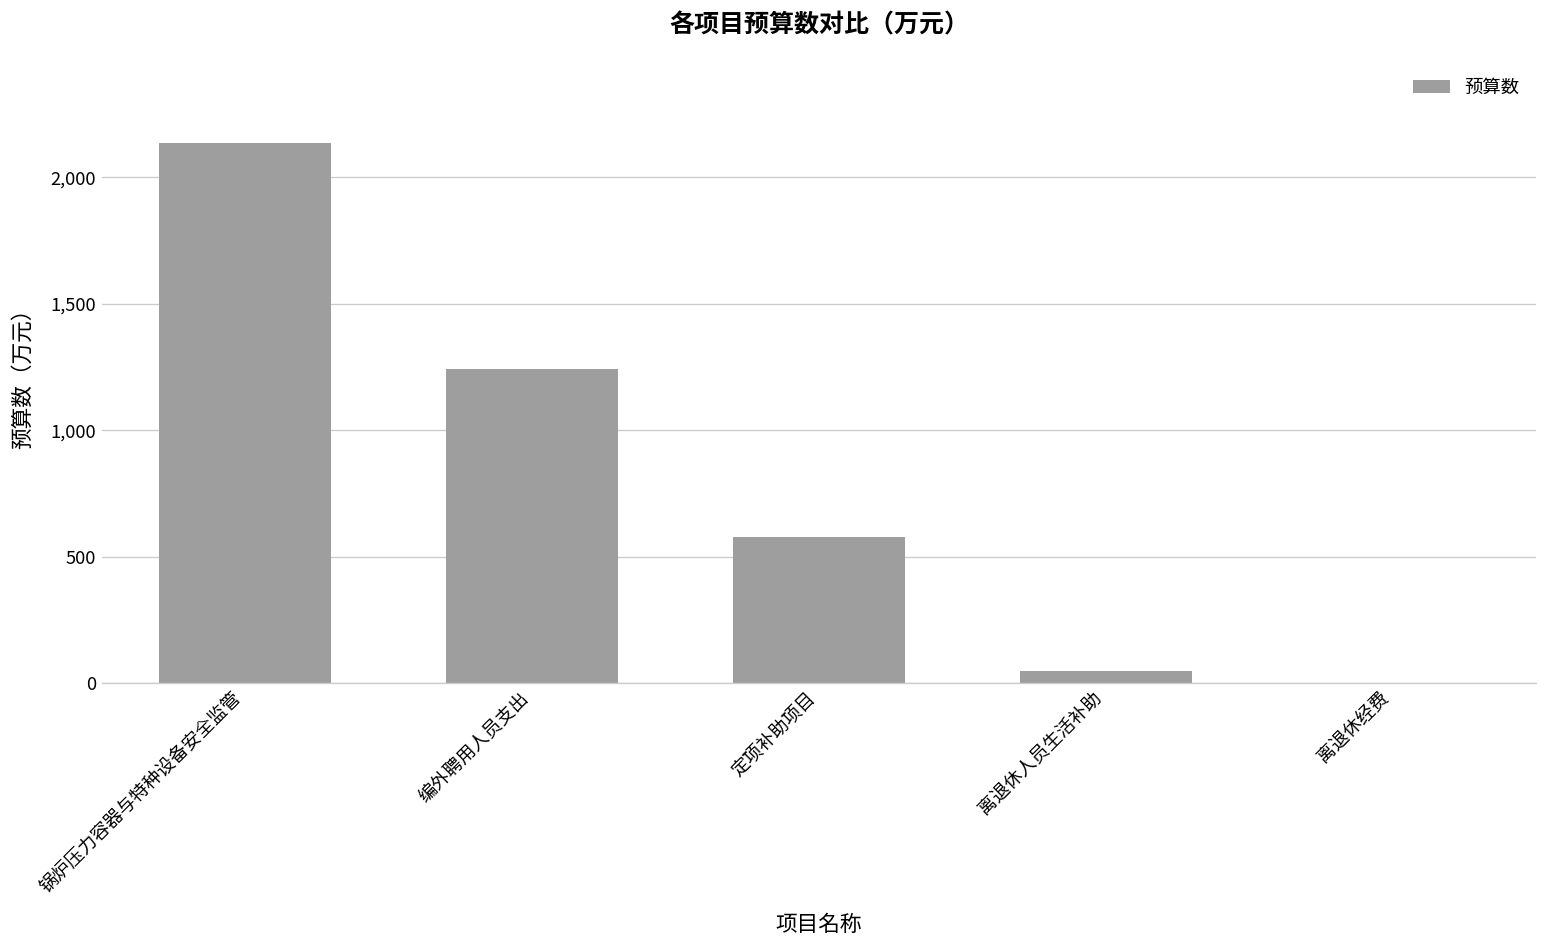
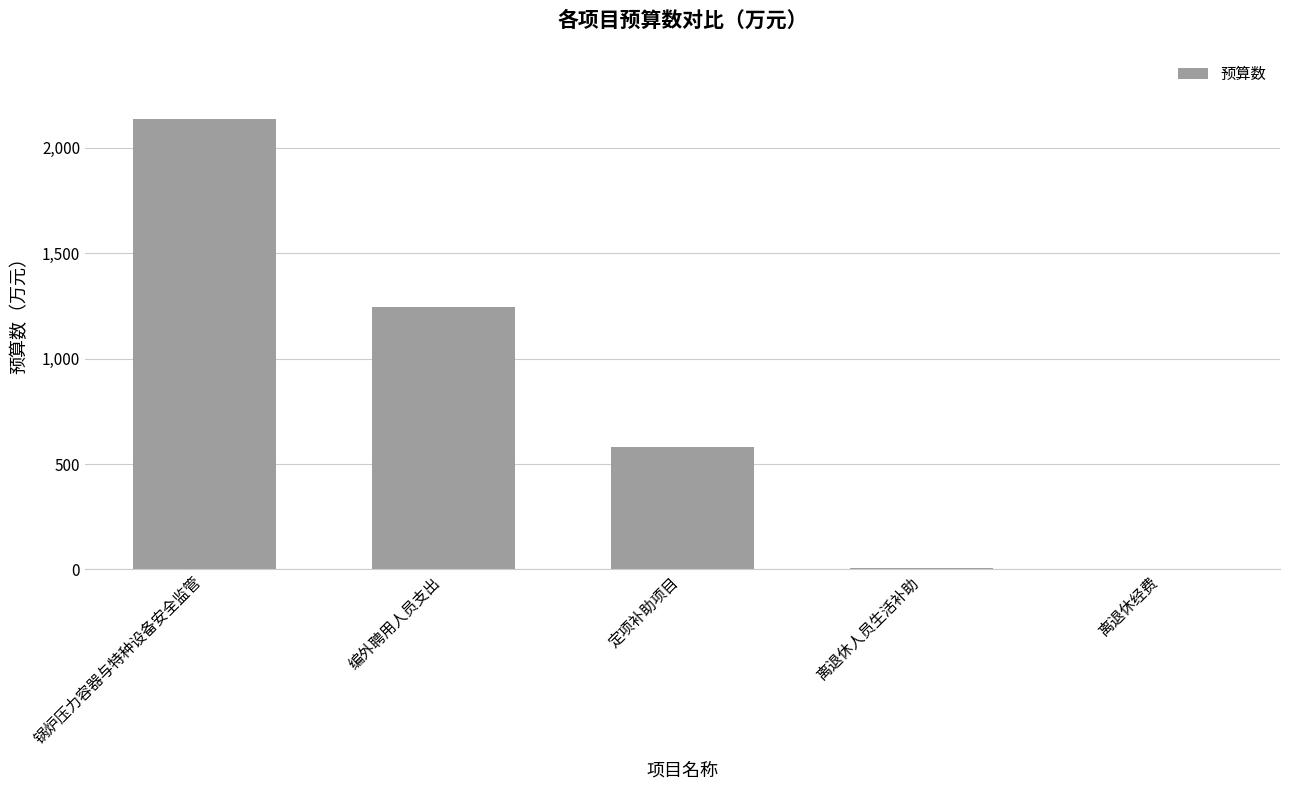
离退休人员生活补助: 50 -> 10
